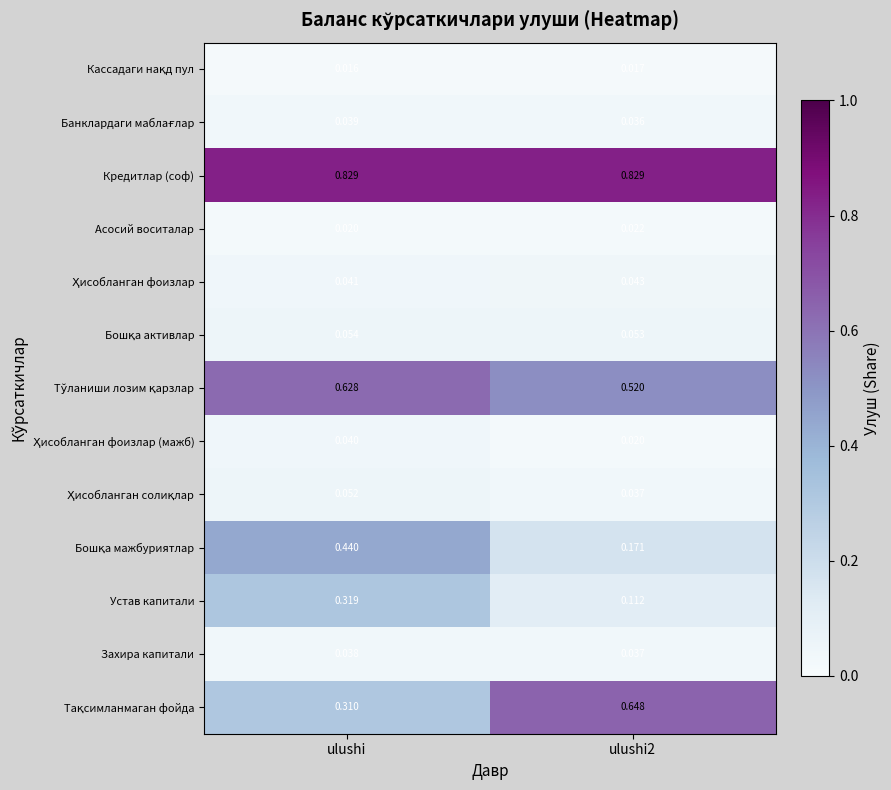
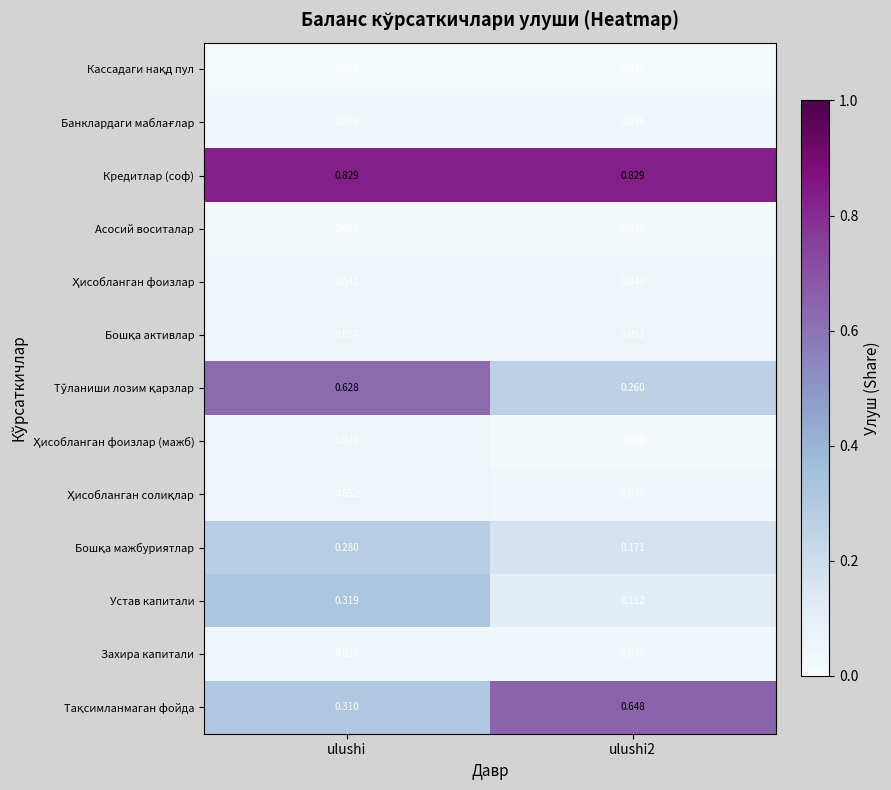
Тўланиши лозим қарзлар, ulushi2: 0.520 -> 0.260
Бошқа мажбуриятлар, ulushi: 0.440 -> 0.280
